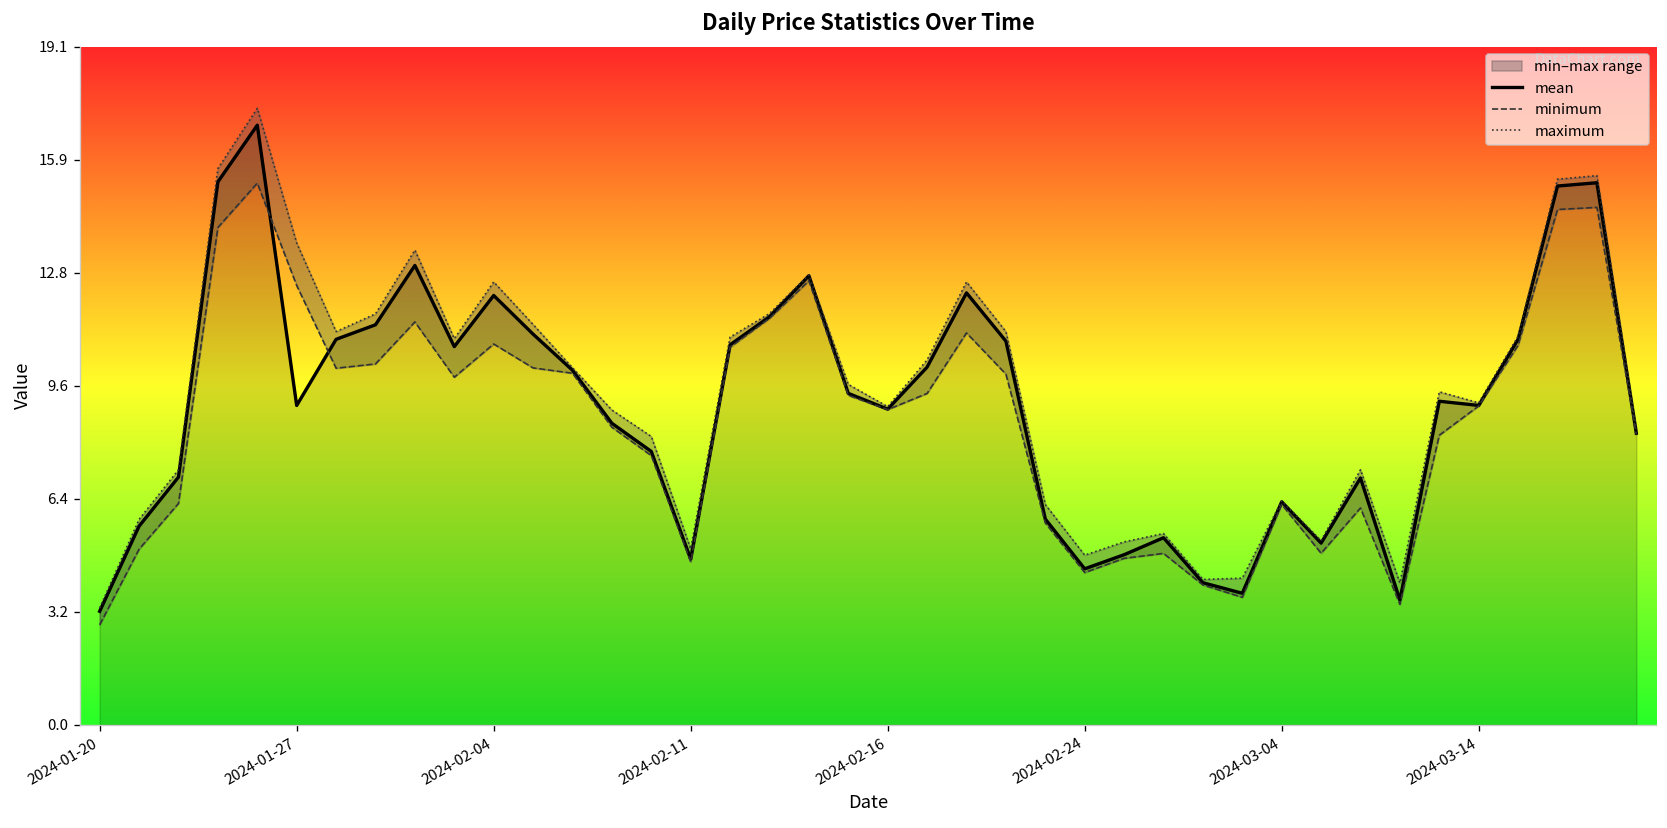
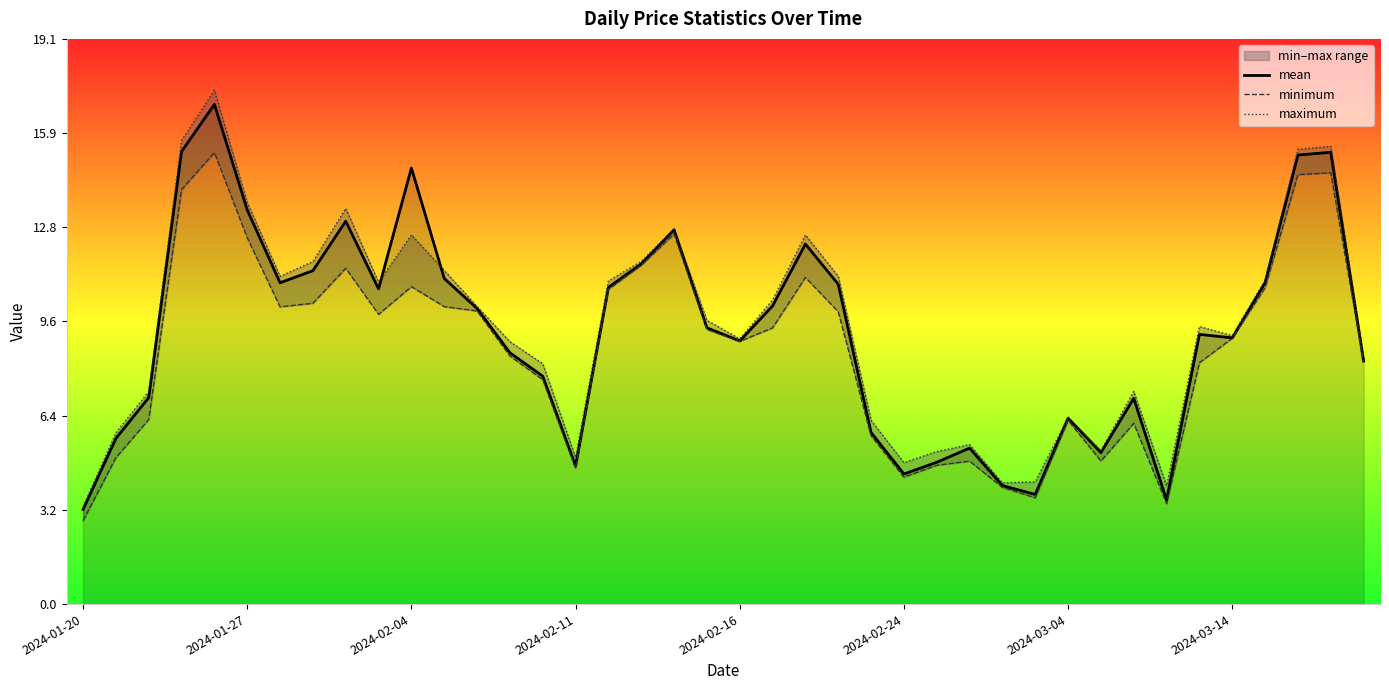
mean, 2024-01-27: 9.0 -> 13.3
mean, 2024-02-04: 12.1 -> 14.8
